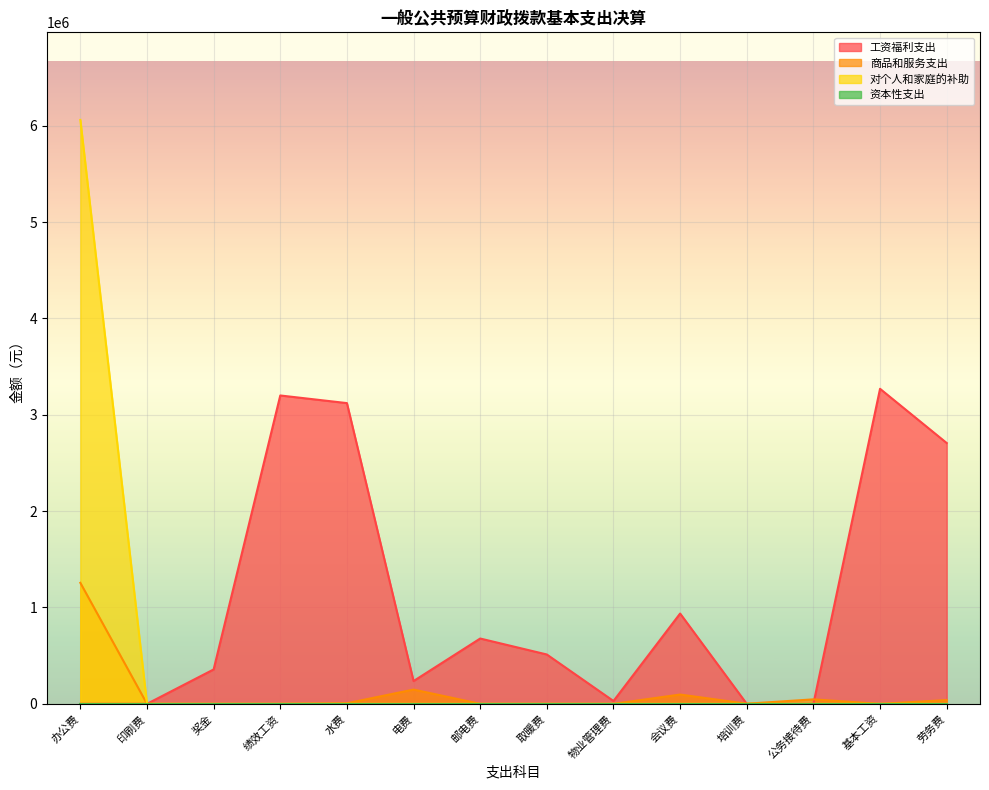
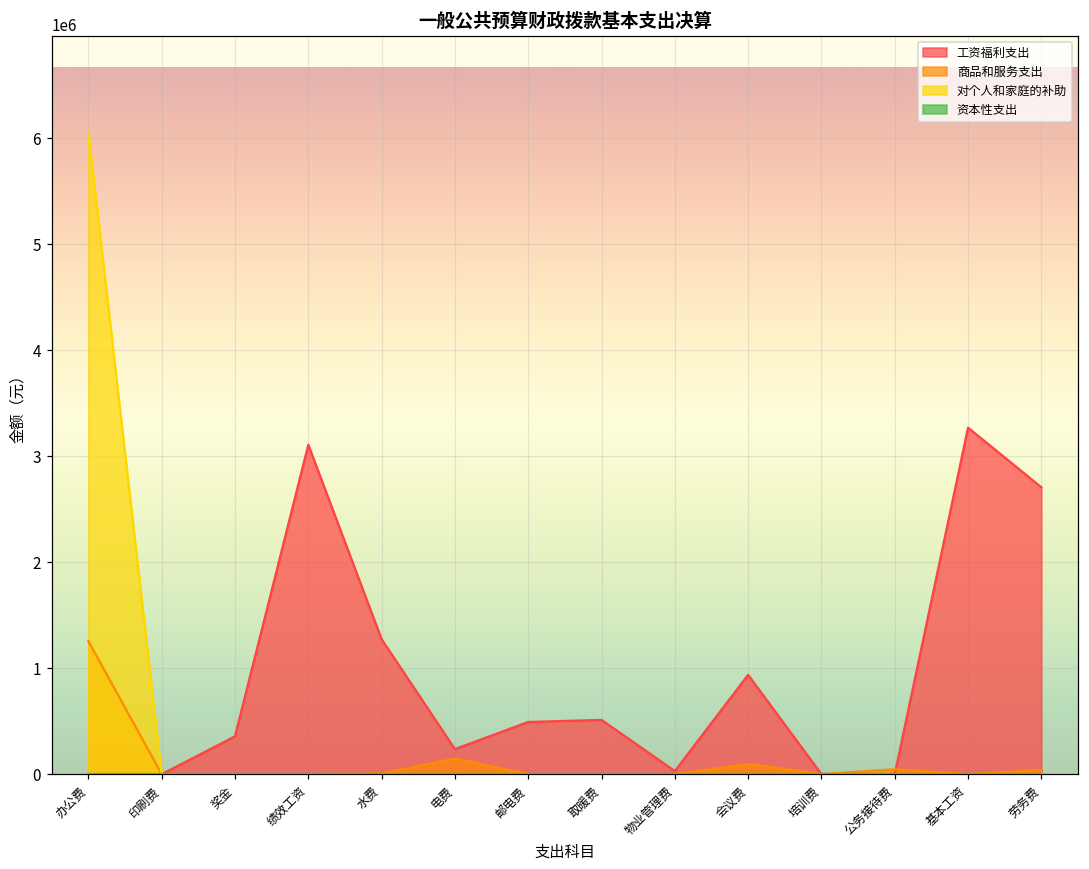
工资福利支出, 绩效工资: 3200000 -> 3100000
工资福利支出, 水费: 3100000 -> 1300000
工资福利支出, 邮电费: 700000 -> 500000
